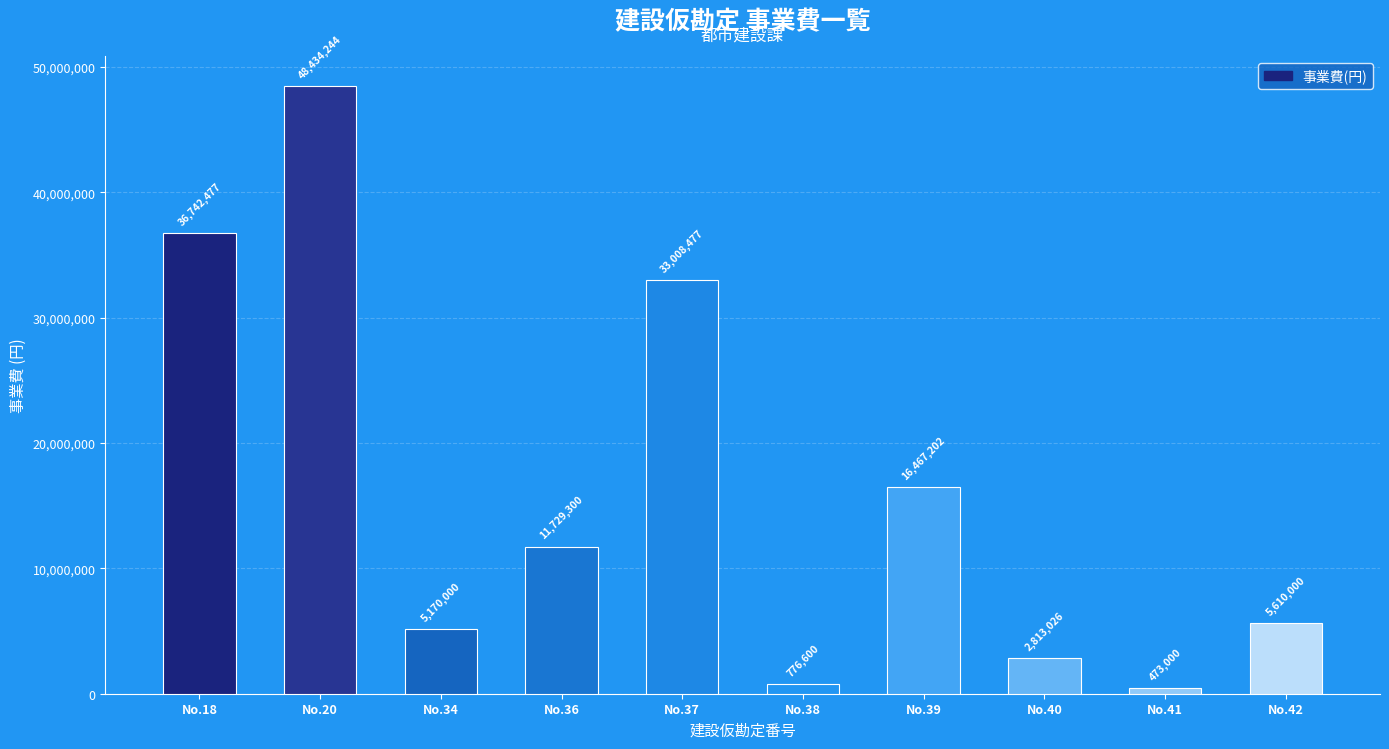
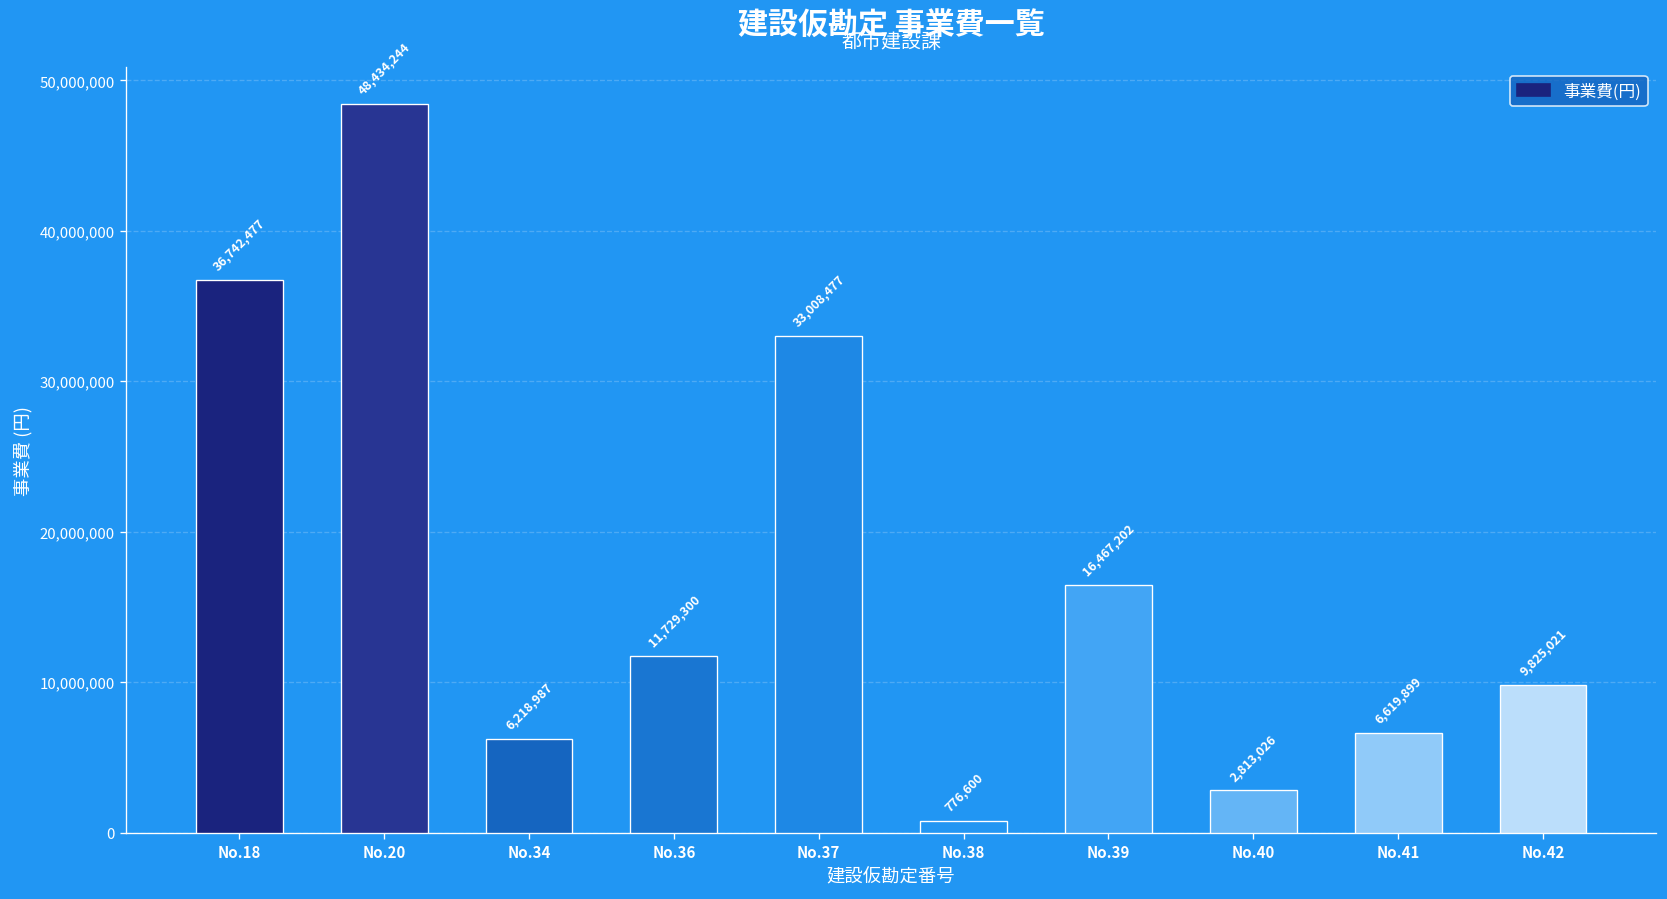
No.34: 5,170,000 -> 6,218,987
No.41: 473,000 -> 6,619,899
No.42: 5,610,000 -> 9,825,021
